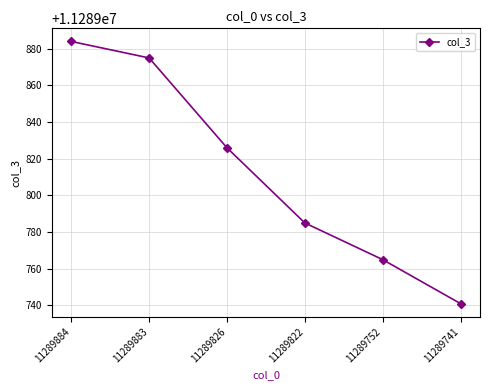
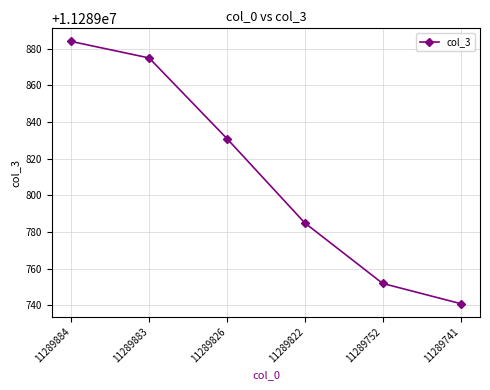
11289826: 11289826 -> 11289831
11289752: 11289765 -> 11289752
